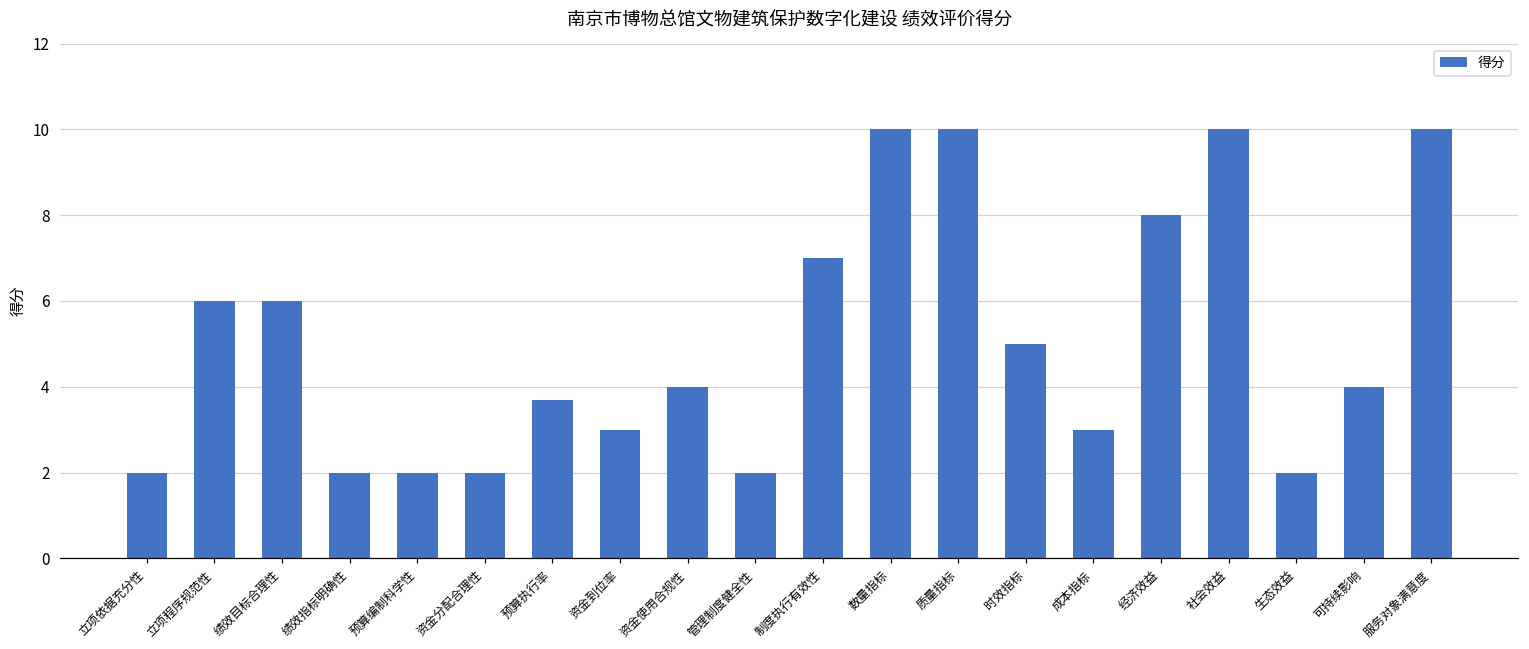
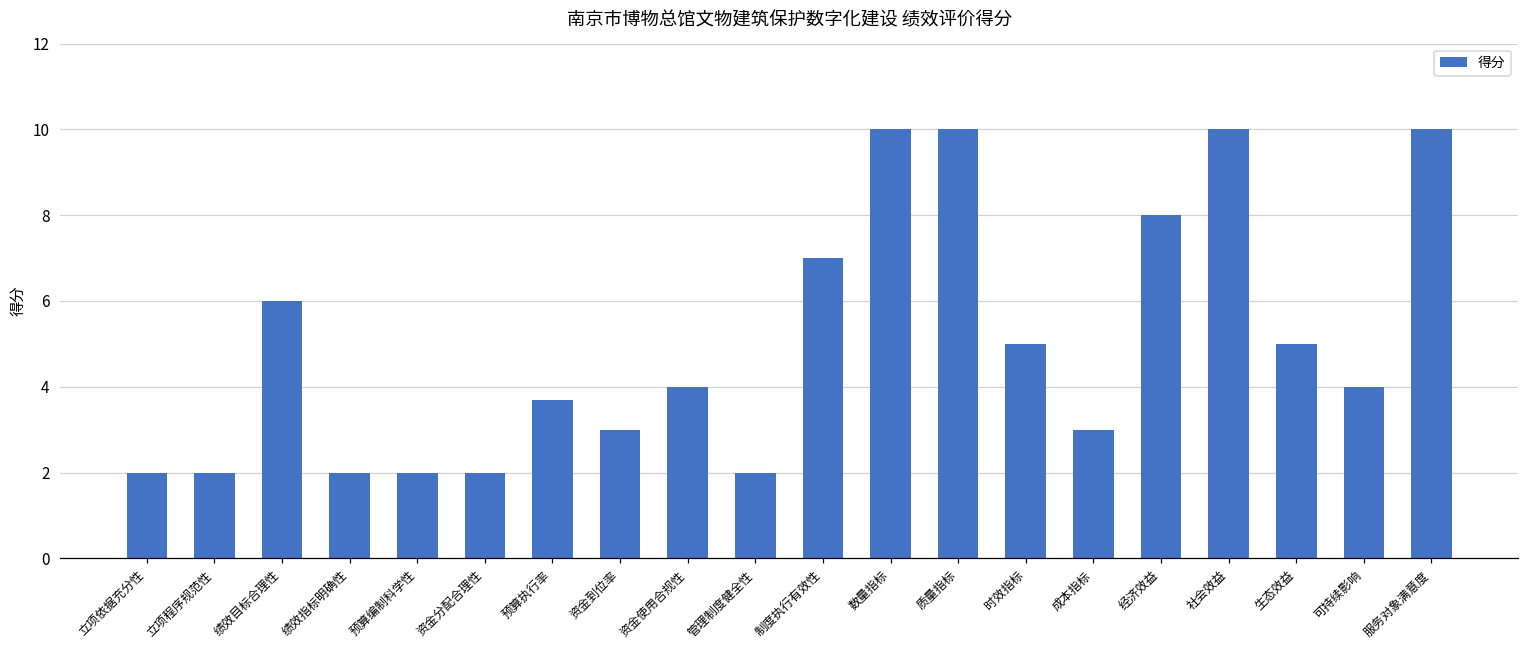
立项程序规范性: 6 -> 2
生态效益: 2 -> 5
